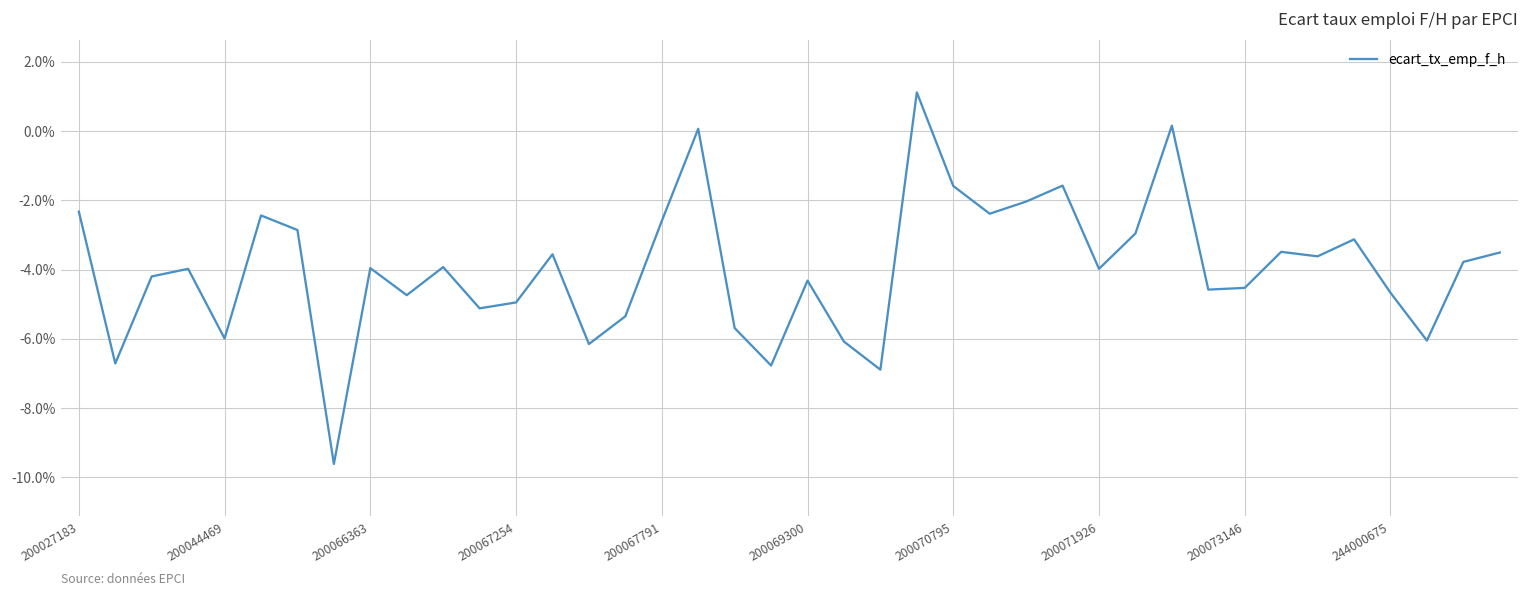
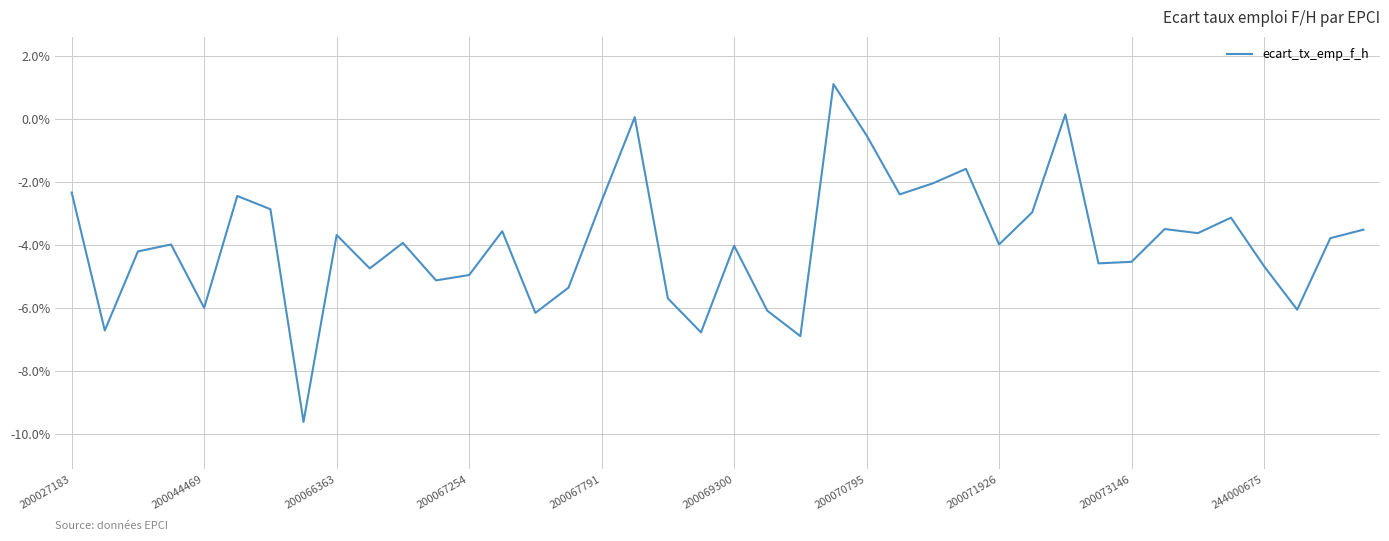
200066363: -4.0% -> -3.7%
200069300: -4.3% -> -4.0%
200070795: -1.6% -> -0.5%
